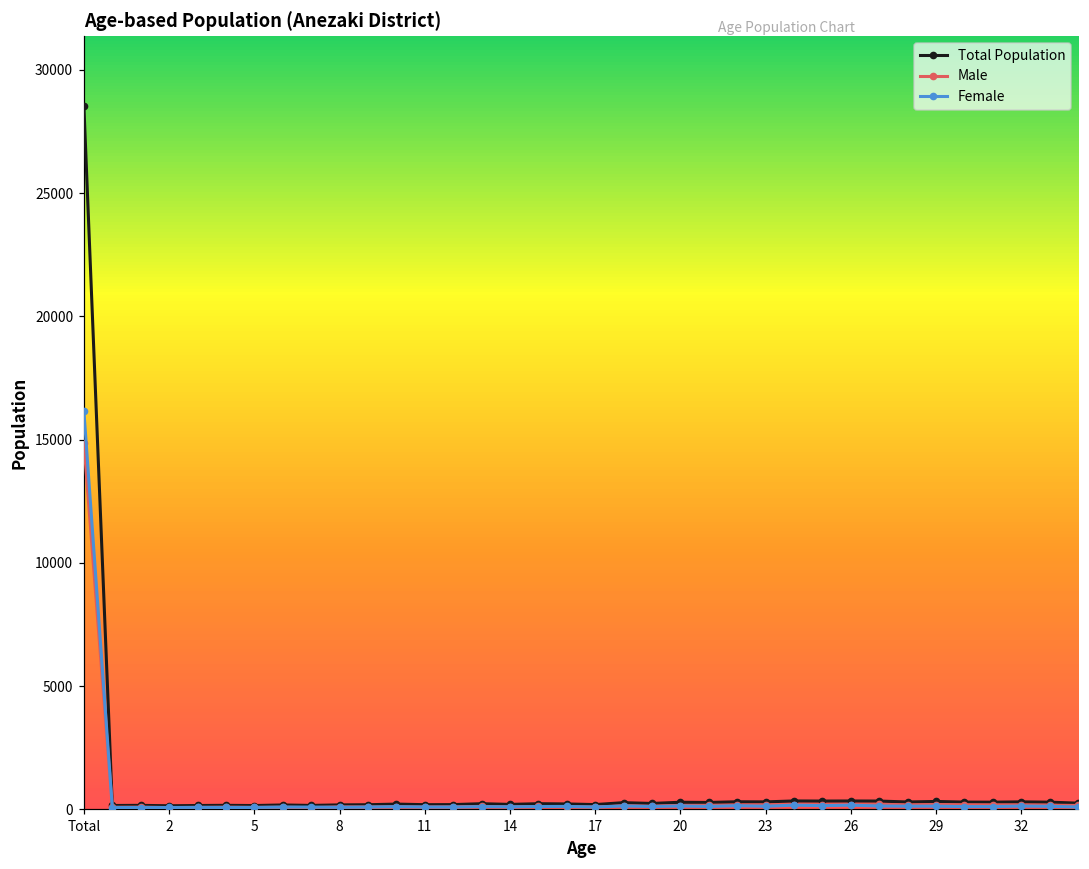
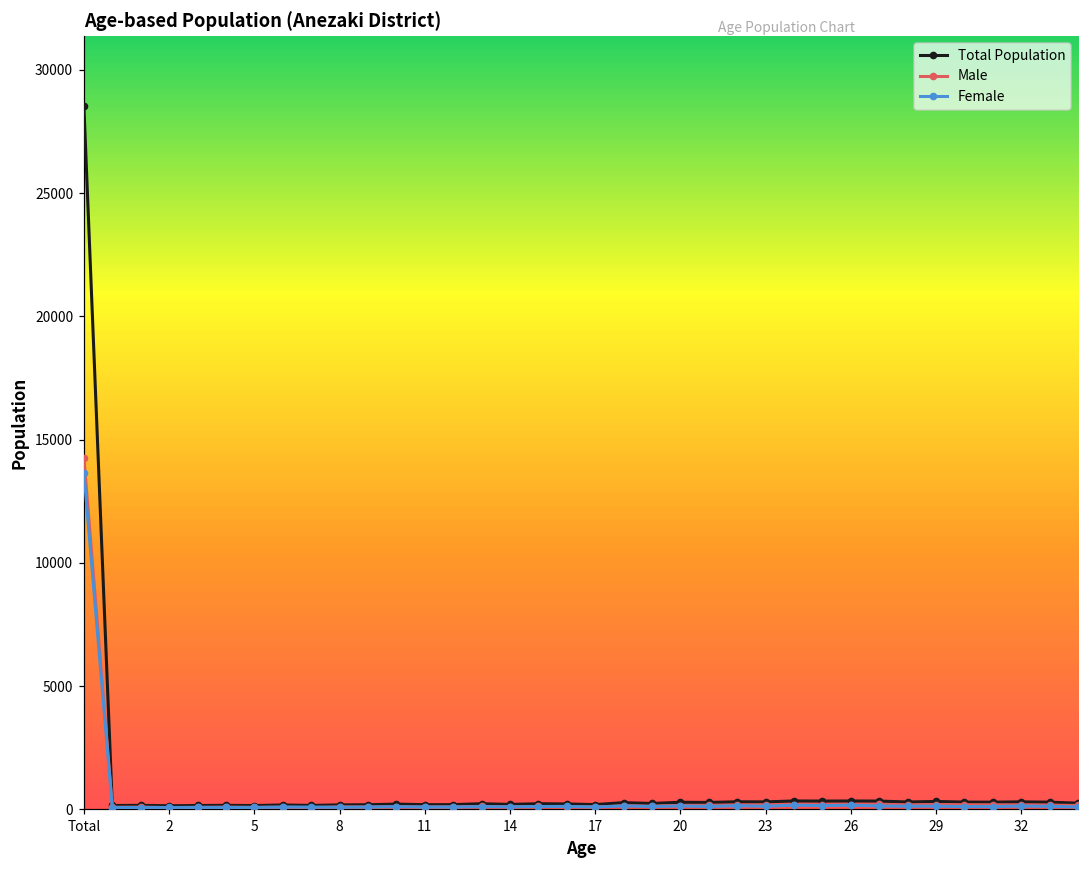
Male, Total: 14900 -> 14300
Female, Total: 16100 -> 13700
